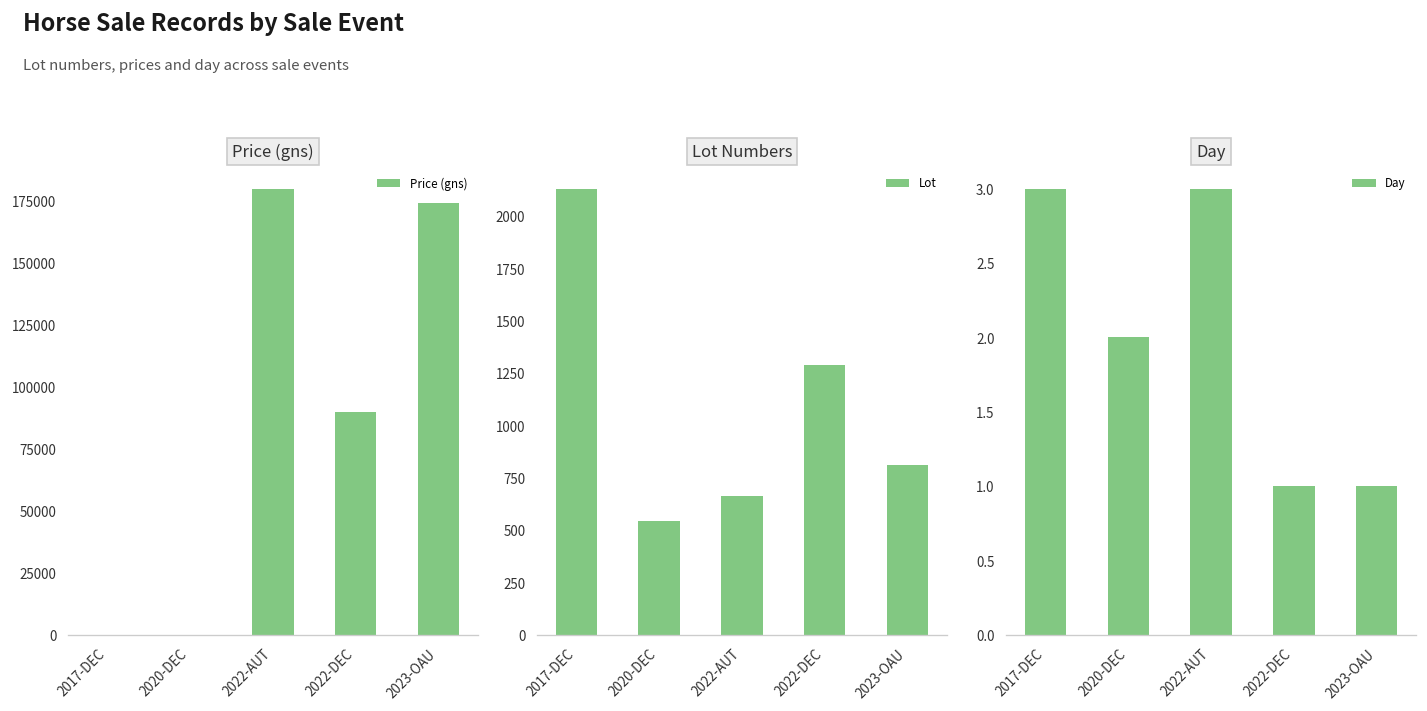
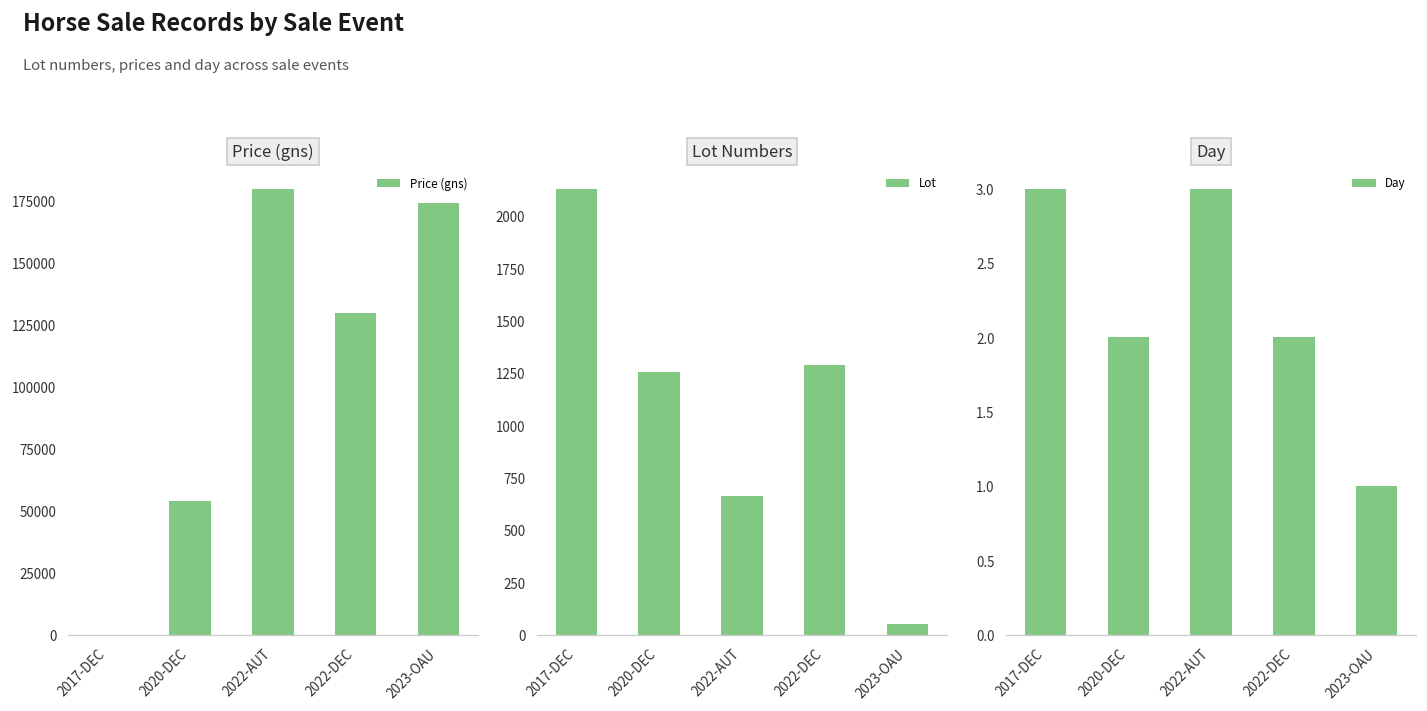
Price (gns), 2020-DEC: 0 -> 54000
Price (gns), 2022-DEC: 90000 -> 130000
Lot Numbers, 2020-DEC: 550 -> 1260
Lot Numbers, 2023-OAU: 810 -> 50
Day, 2022-DEC: 1 -> 2
